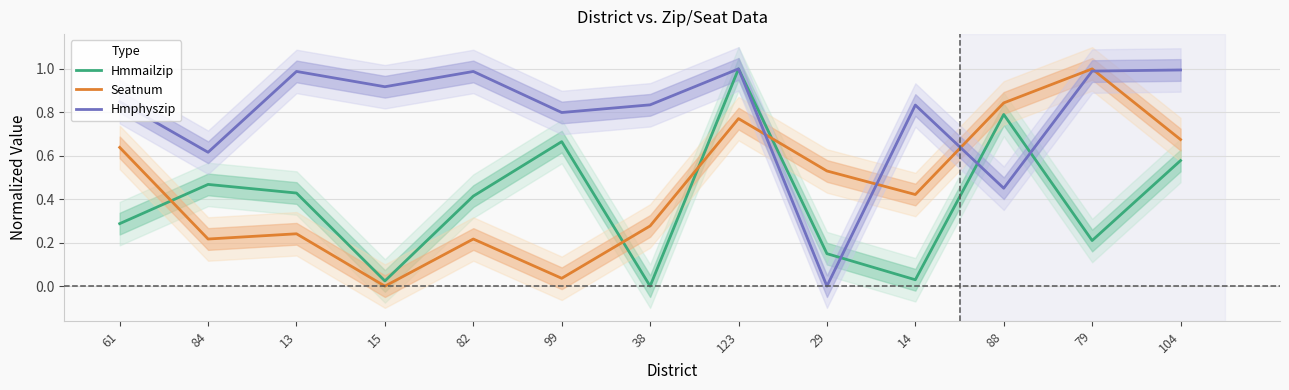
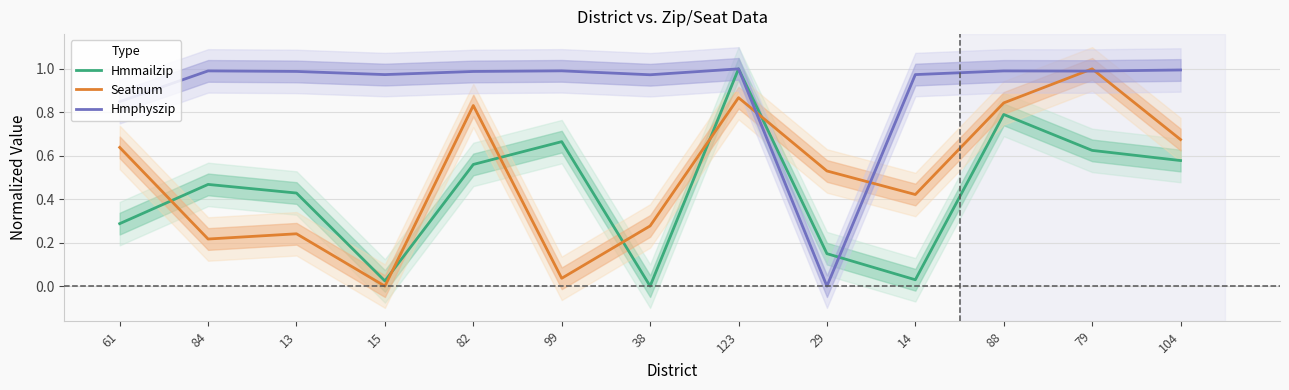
Hmphyszip, 84: 0.62 -> 0.99
Hmphyszip, 15: 0.92 -> 0.97
Hmmailzip, 82: 0.41 -> 0.56
Seatnum, 82: 0.22 -> 0.83
Hmphyszip, 99: 0.80 -> 0.99
Hmphyszip, 38: 0.83 -> 0.97
Seatnum, 123: 0.77 -> 0.87
Hmphyszip, 14: 0.83 -> 0.97
Hmphyszip, 88: 0.45 -> 0.99
Hmmailzip, 79: 0.21 -> 0.62
